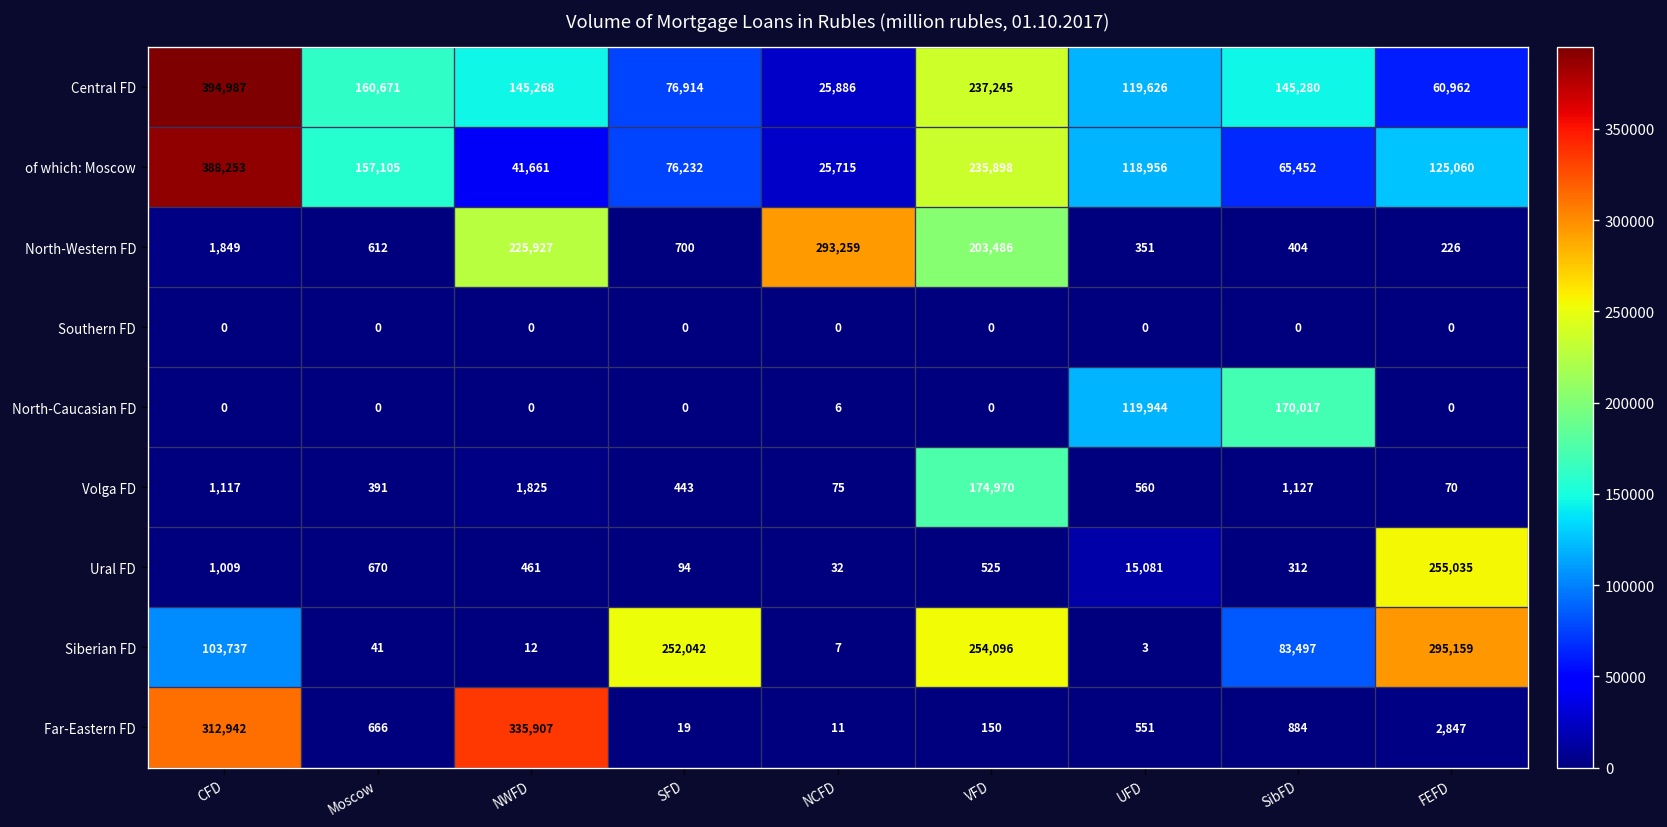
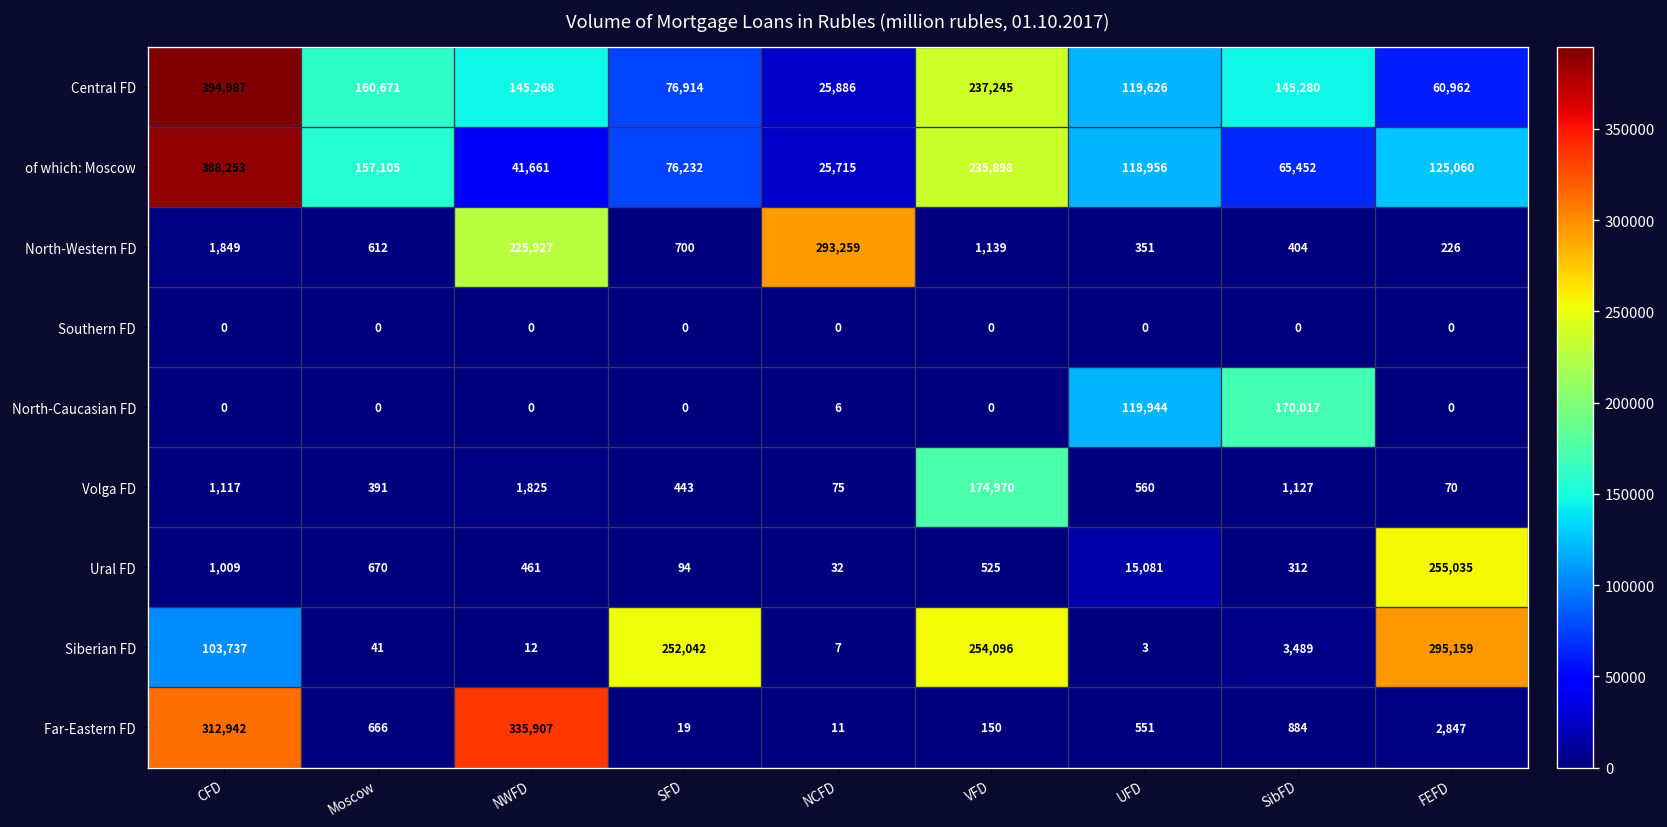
North-Western FD, VFD: 203,486 -> 1,139
Siberian FD, SibFD: 83,497 -> 3,489
